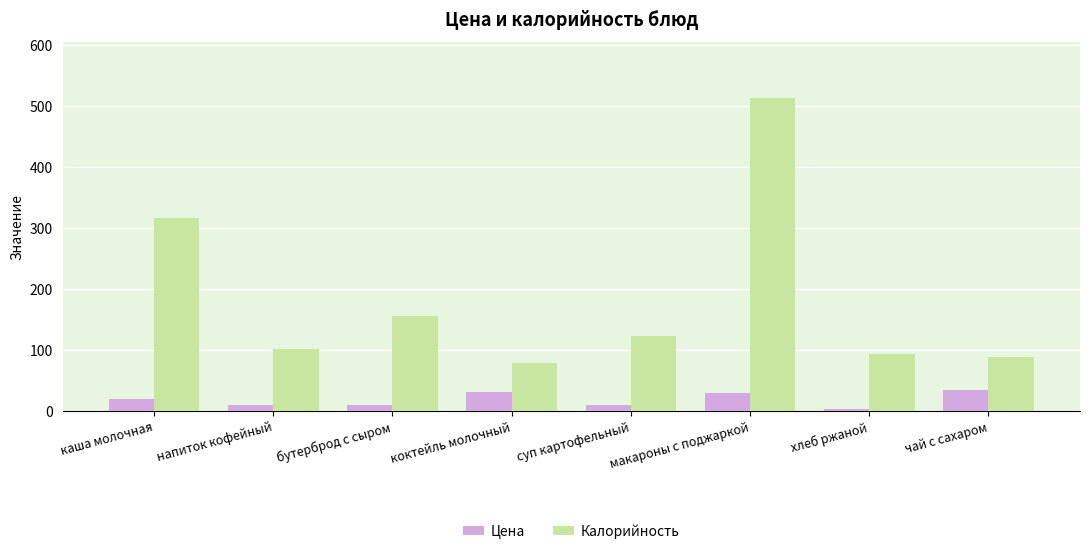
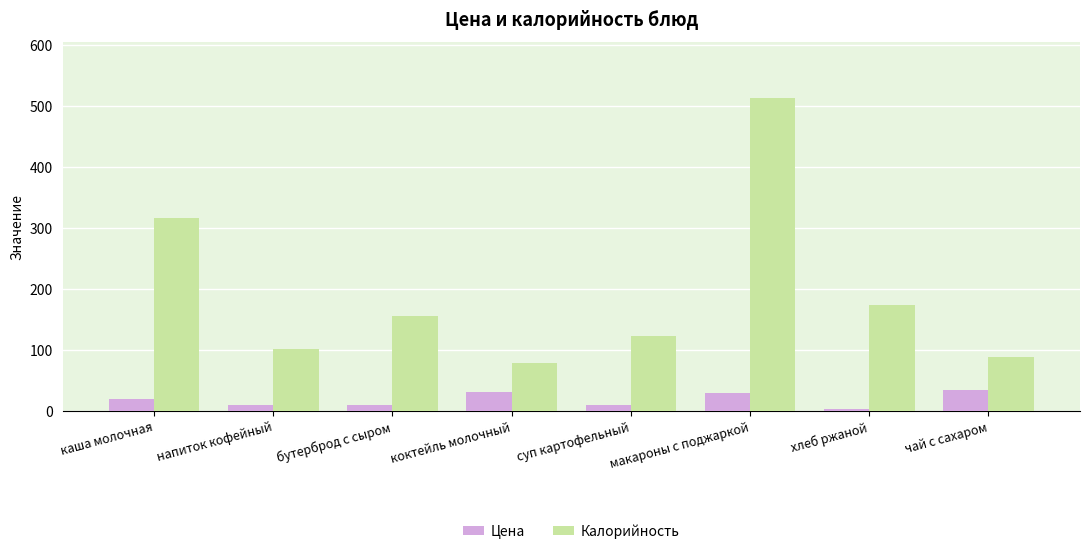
Калорийность, хлеб ржаной: 90 -> 170
